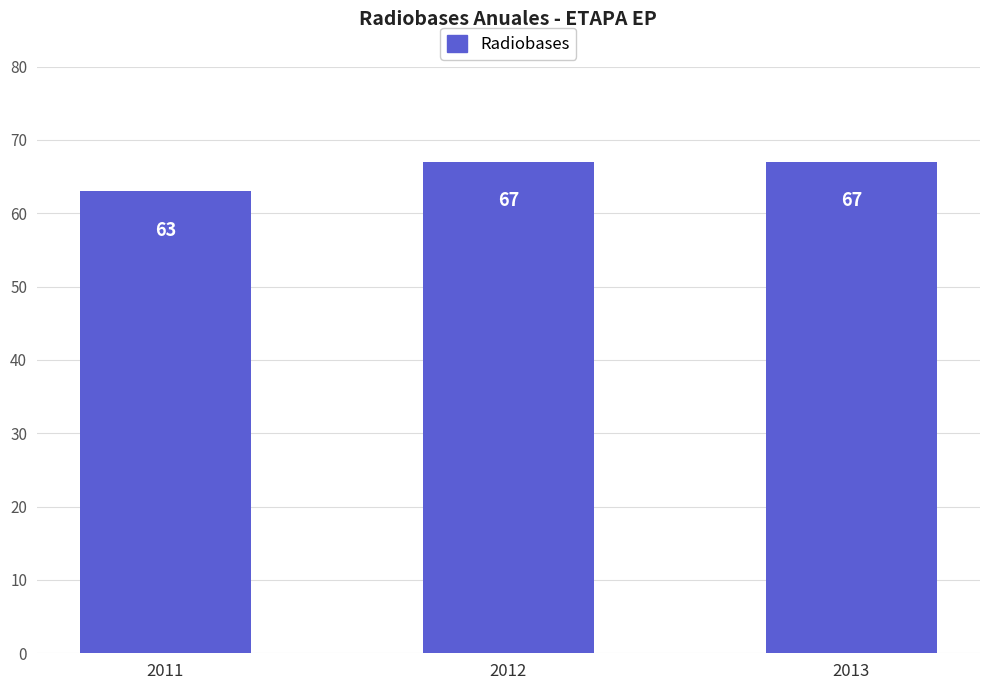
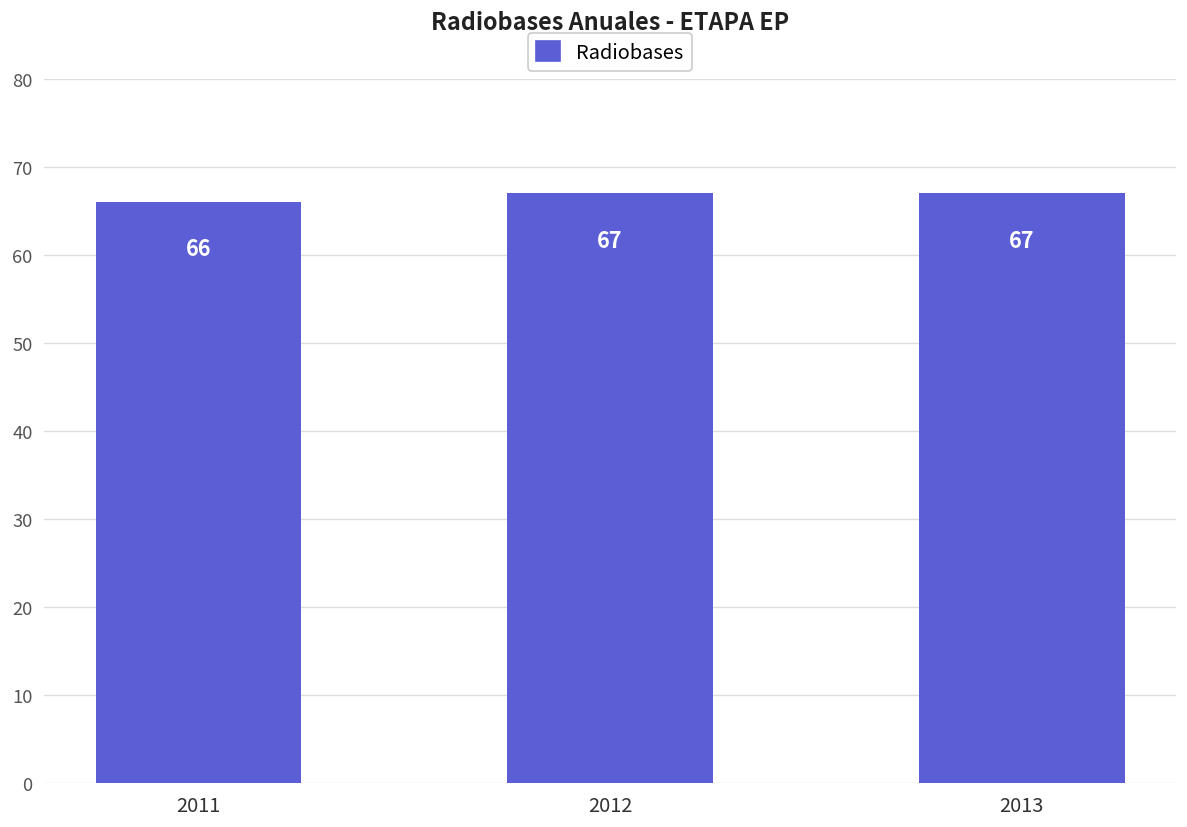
2011: 63 -> 66
